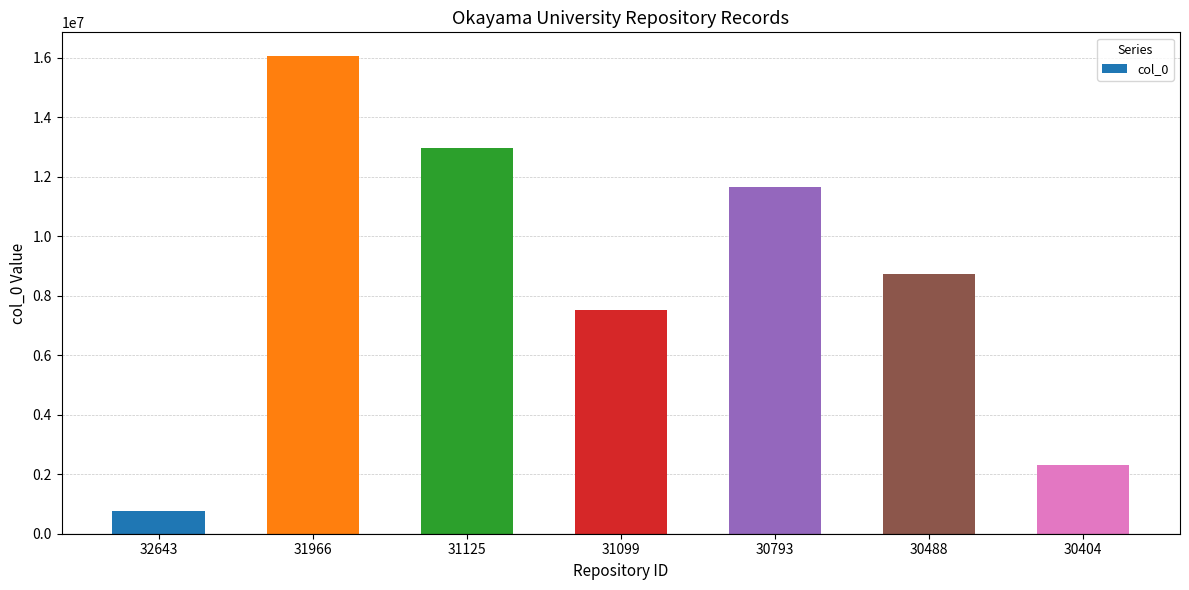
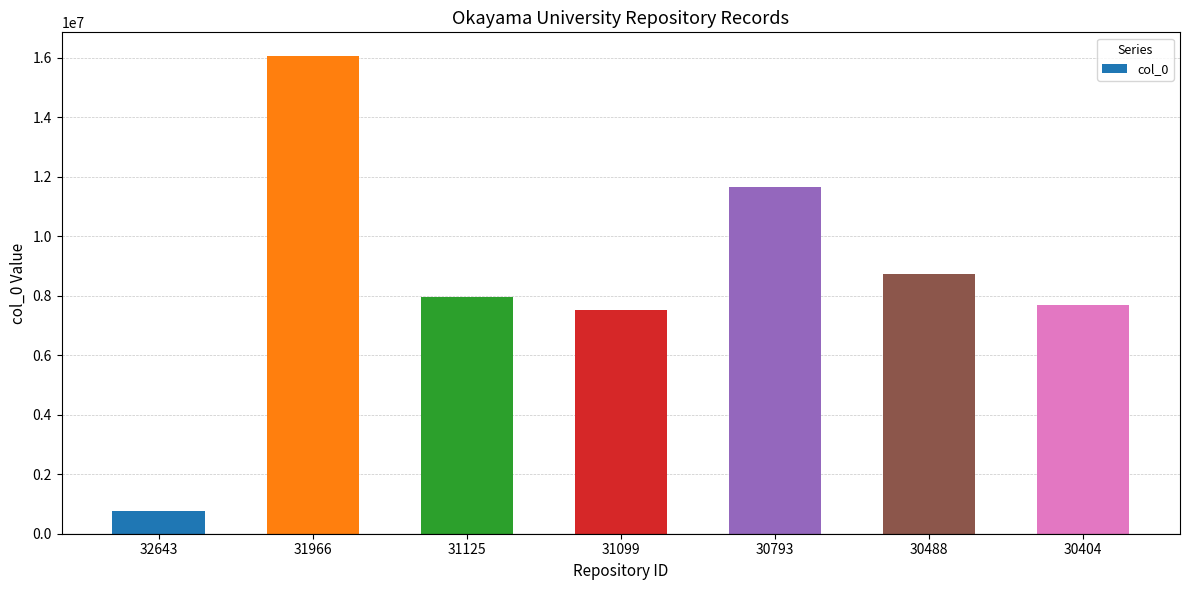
31125: 13000000 -> 7900000
30404: 2300000 -> 7700000
